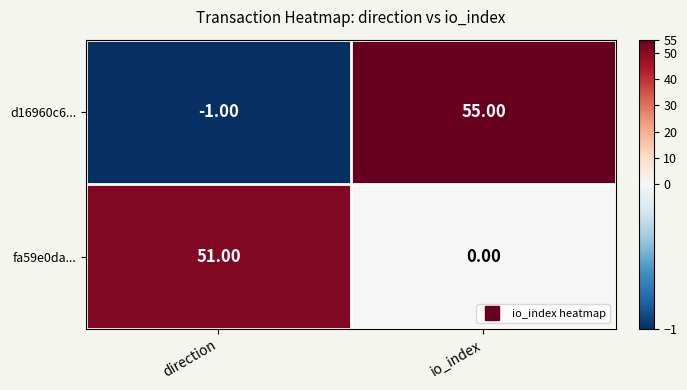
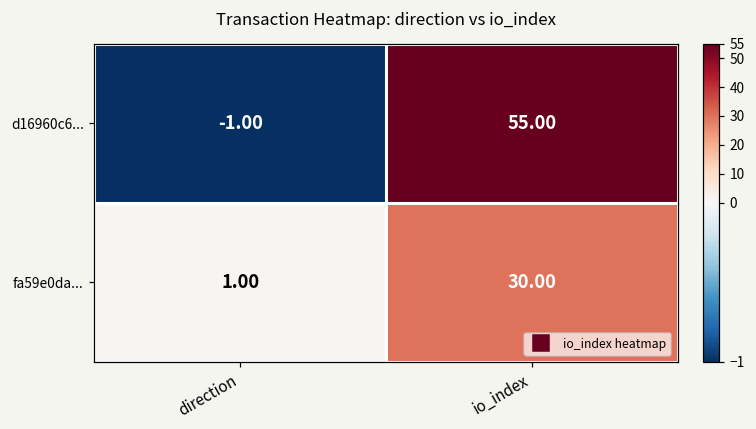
fa59e0da..., direction: 51.00 -> 1.00
fa59e0da..., io_index: 0.00 -> 30.00
